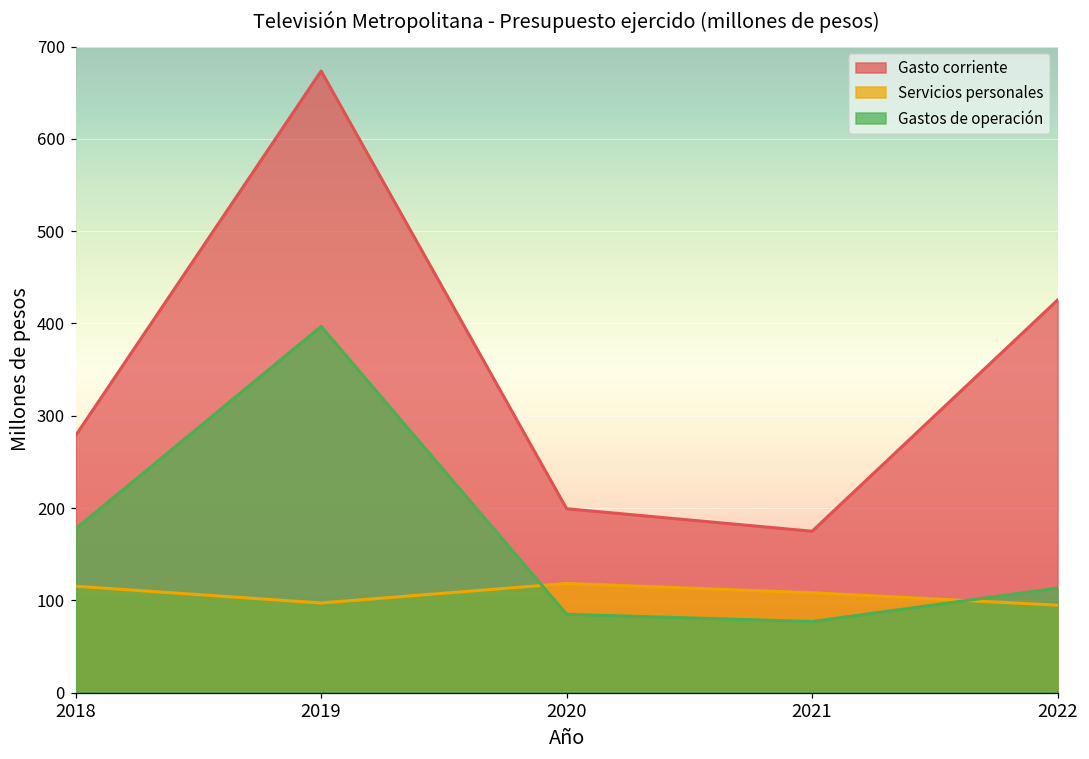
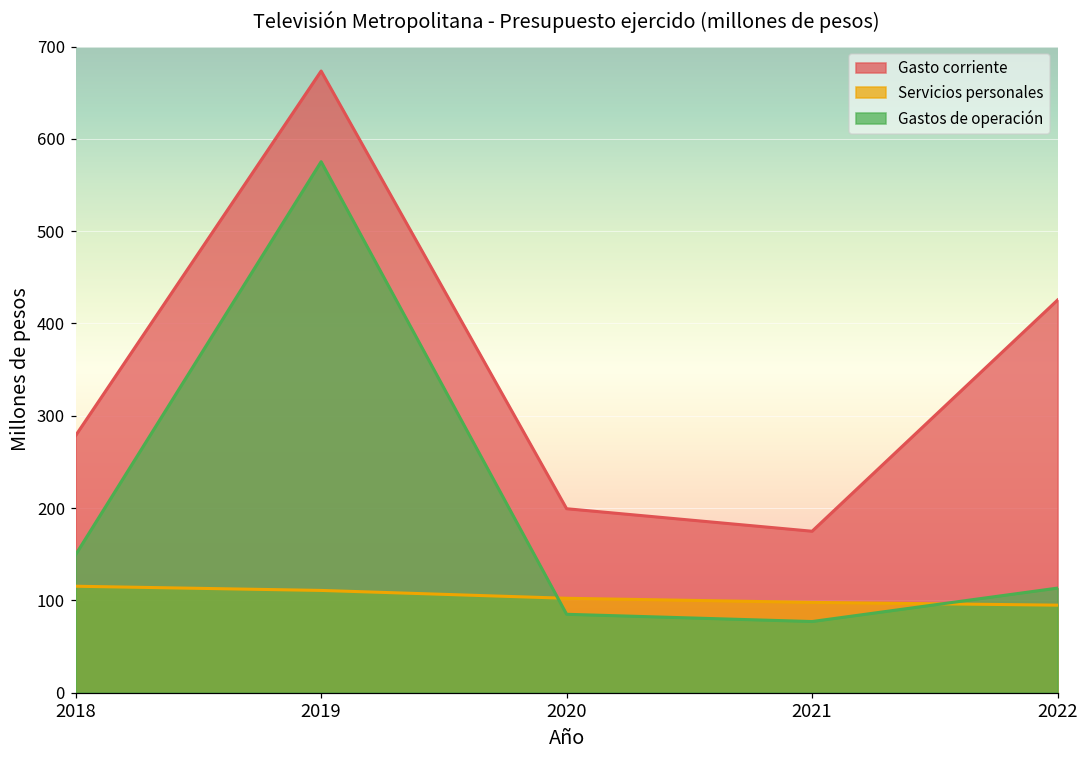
Gastos de operación, 2018: 180 -> 150
Servicios personales, 2019: 100 -> 110
Gastos de operación, 2019: 400 -> 580
Servicios personales, 2020: 120 -> 100
Servicios personales, 2021: 110 -> 100
